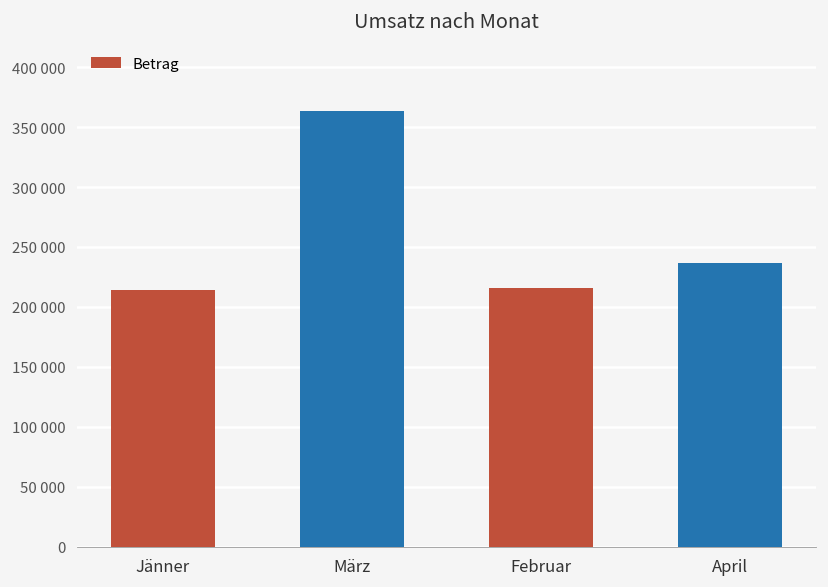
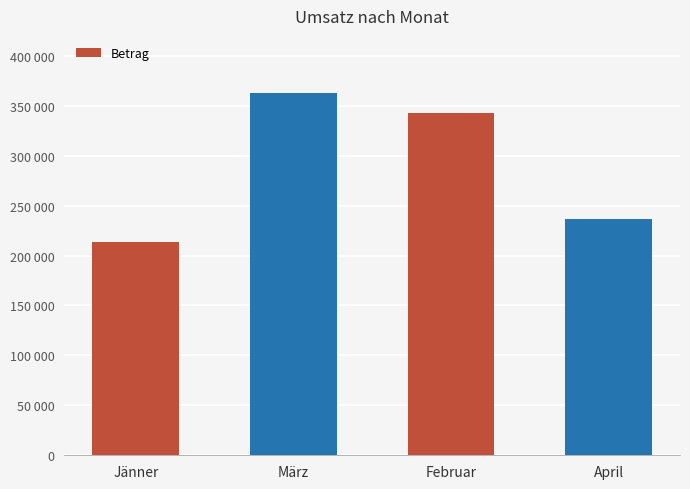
Februar: 220000 -> 340000
